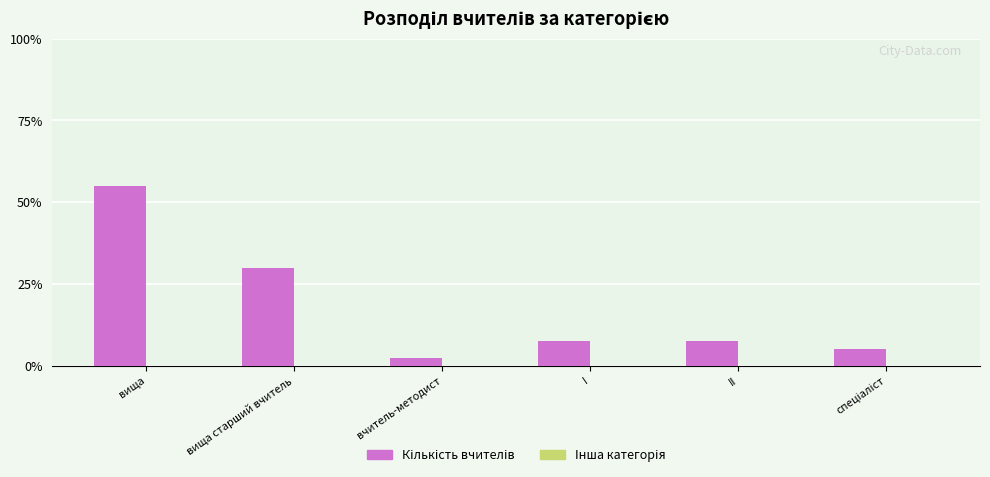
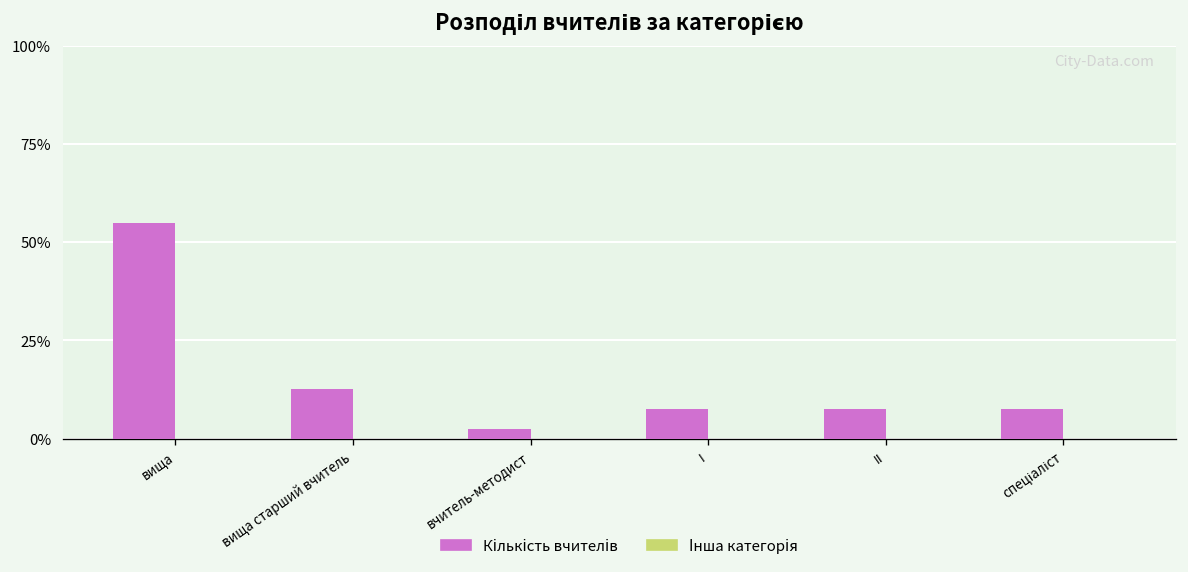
Кількість вчителів, вища старший вчитель: 30% -> 13%
Кількість вчителів, спеціаліст: 5% -> 8%
